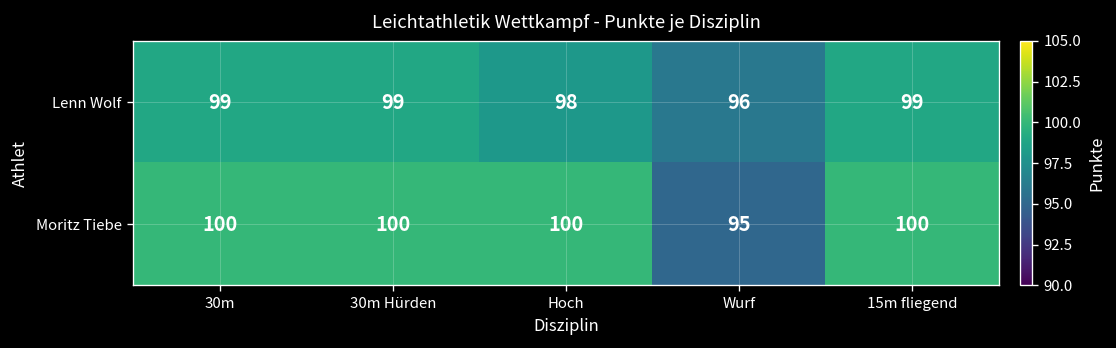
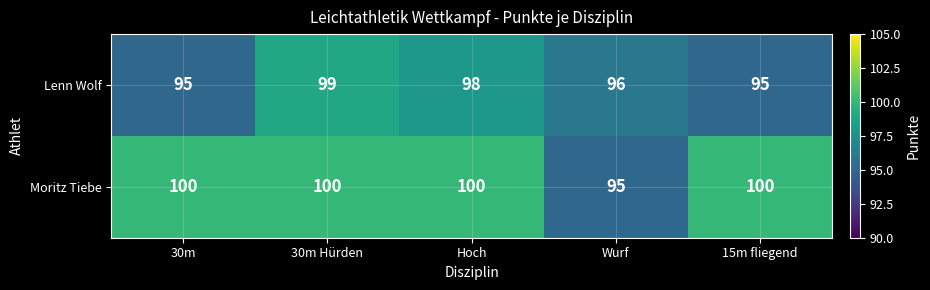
Lenn Wolf, 30m: 99 -> 95
Lenn Wolf, 15m fliegend: 99 -> 95
